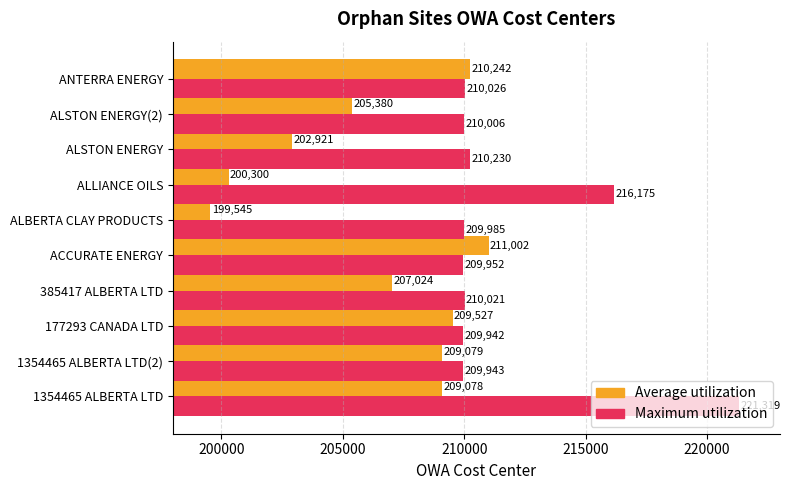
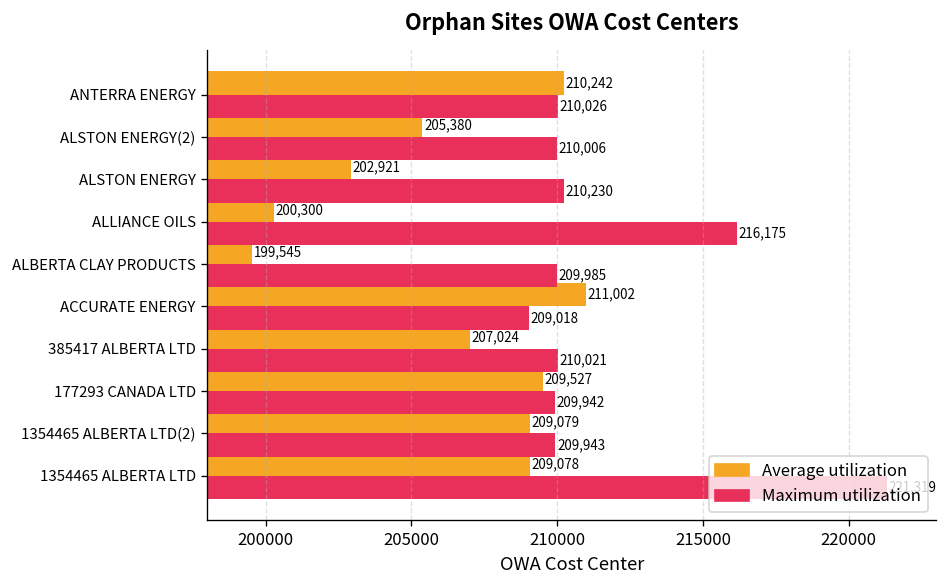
Maximum utilization, ACCURATE ENERGY: 209,952 -> 209,018
